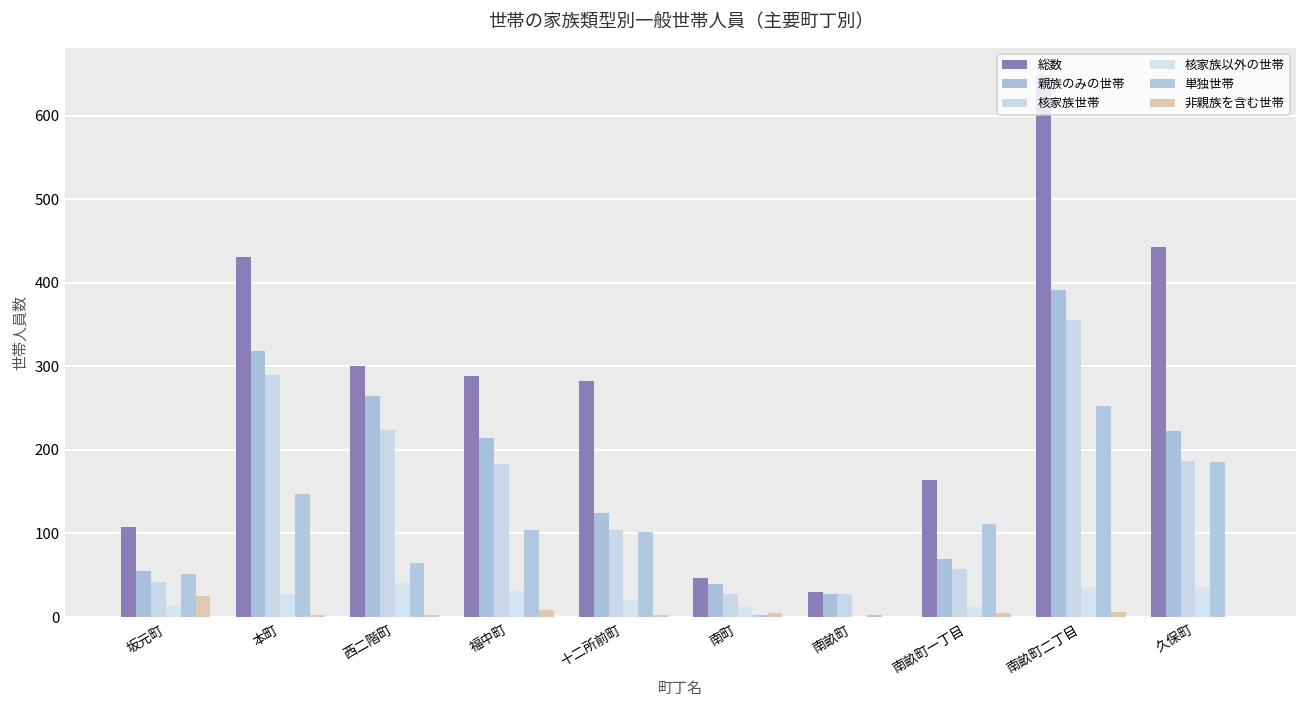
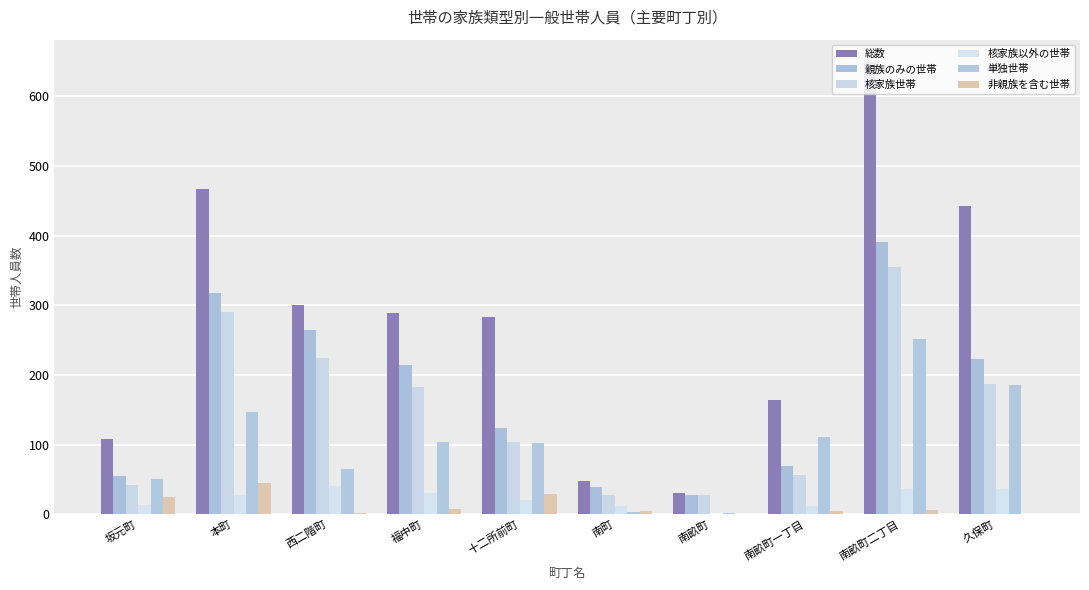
総数, 本町: 430 -> 470
非親族を含む世帯, 本町: 0 -> 50
非親族を含む世帯, 十二所前町: 0 -> 30
